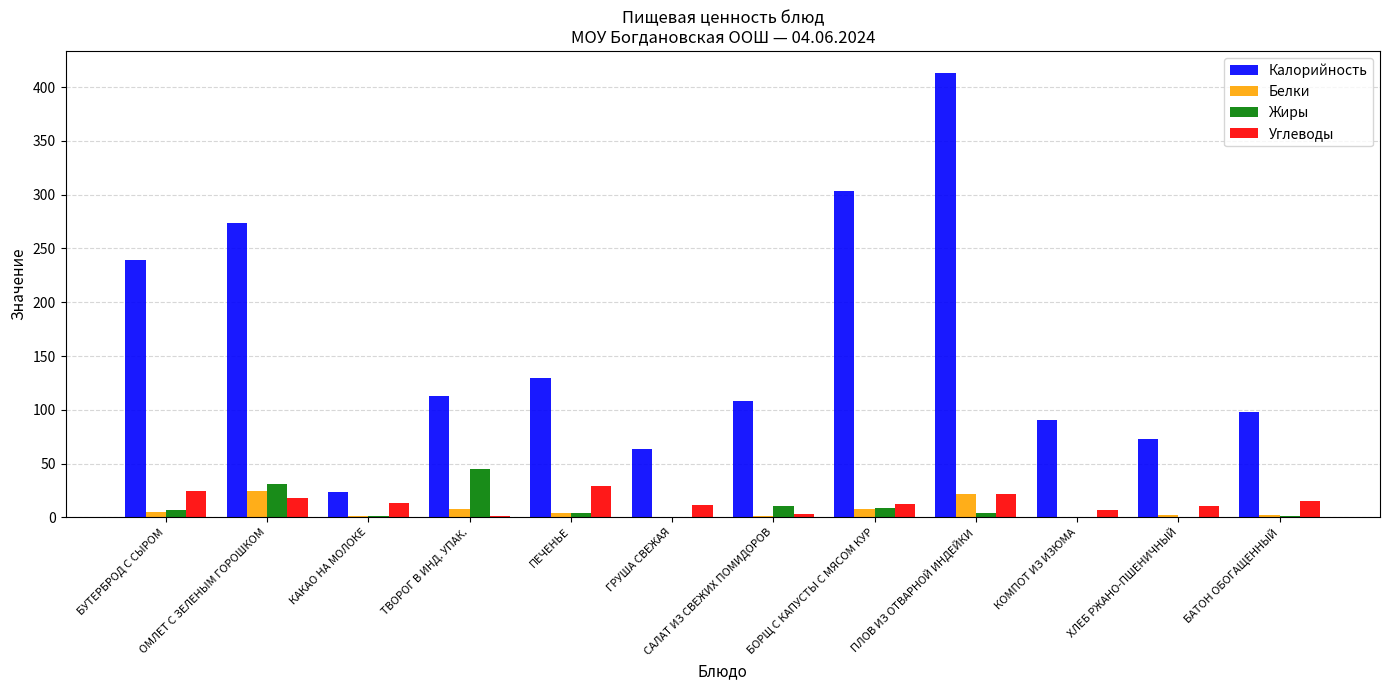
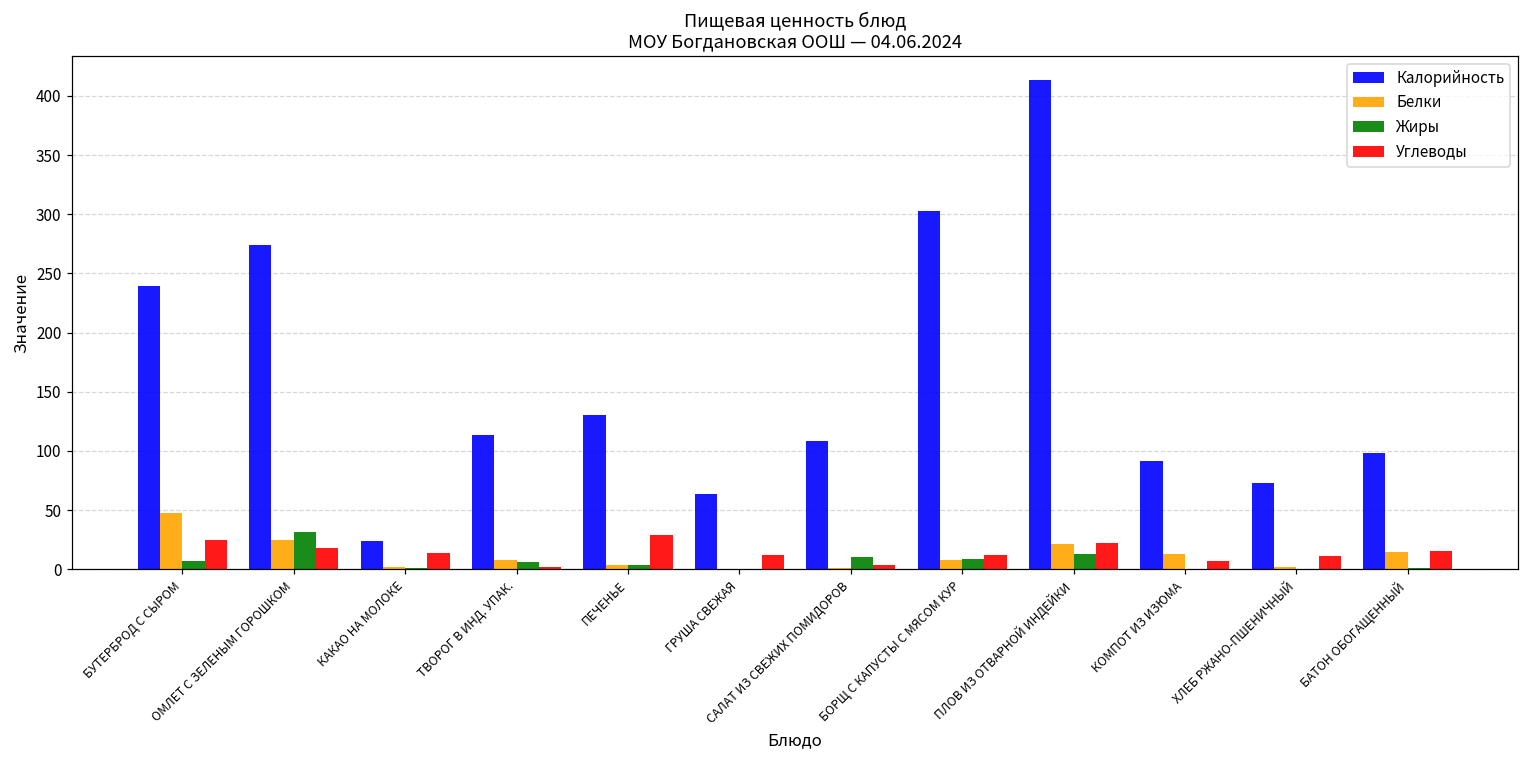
Белки, БУТЕРБРОД С СЫРОМ: 5 -> 47
Жиры, ТВОРОГ В ИНД. УПАК.: 45 -> 6
Жиры, ПЛОВ ИЗ ОТВАРНОЙ ИНДЕЙКИ: 4 -> 13
Белки, КОМПОТ ИЗ ИЗЮМА: 0 -> 13
Белки, БАТОН ОБОГАЩЕННЫЙ: 2 -> 14
